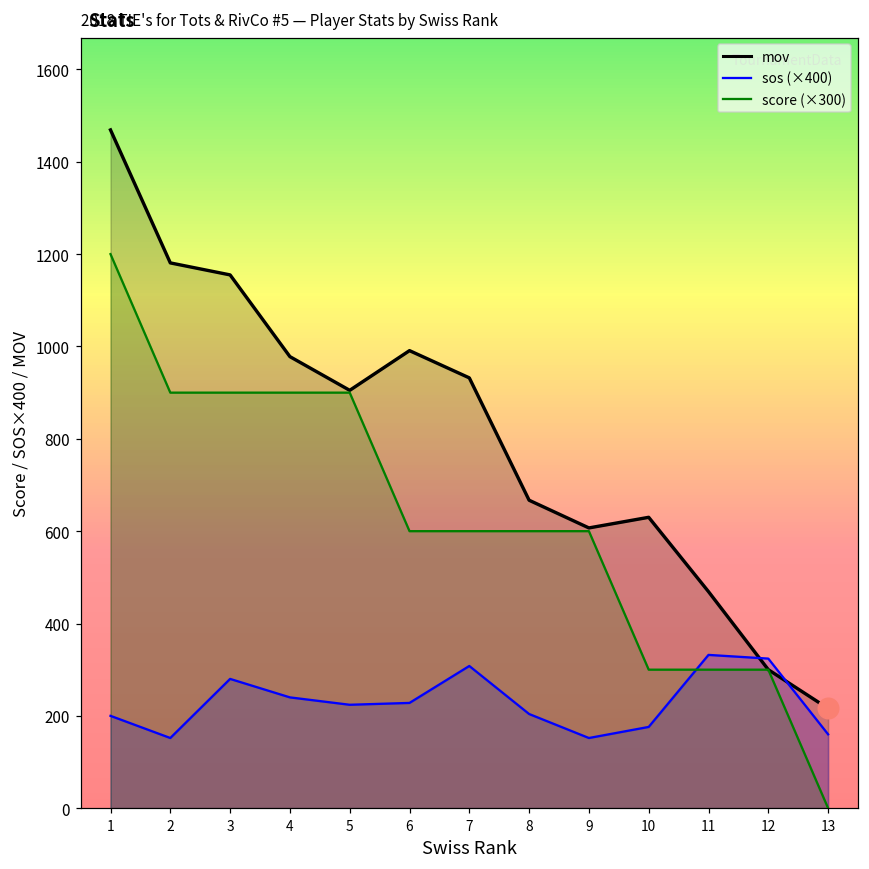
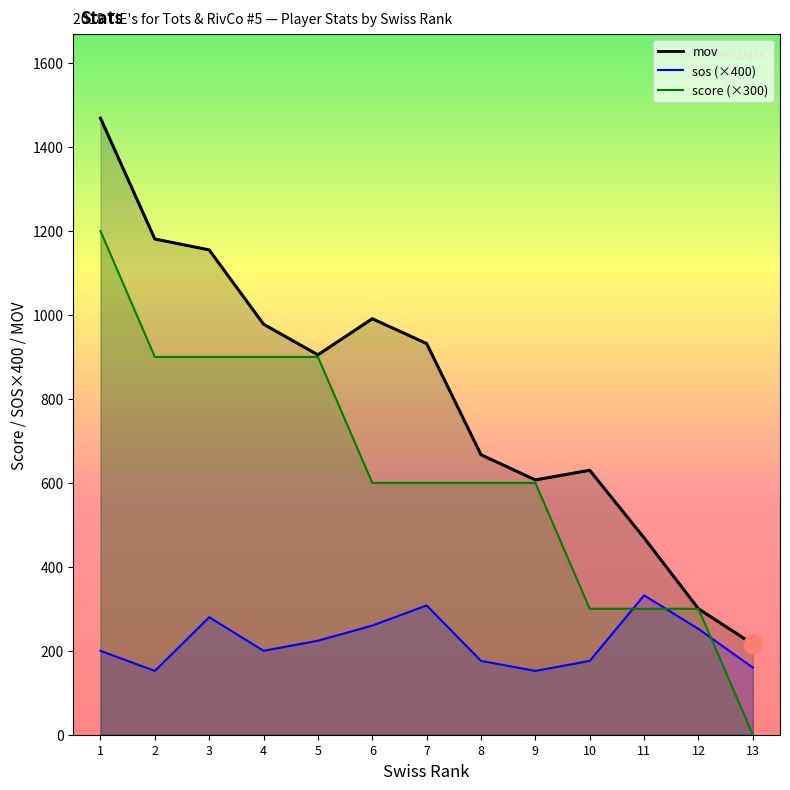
sos (×400), 4: 240 -> 200
sos (×400), 6: 230 -> 260
sos (×400), 8: 200 -> 180
sos (×400), 12: 320 -> 250
